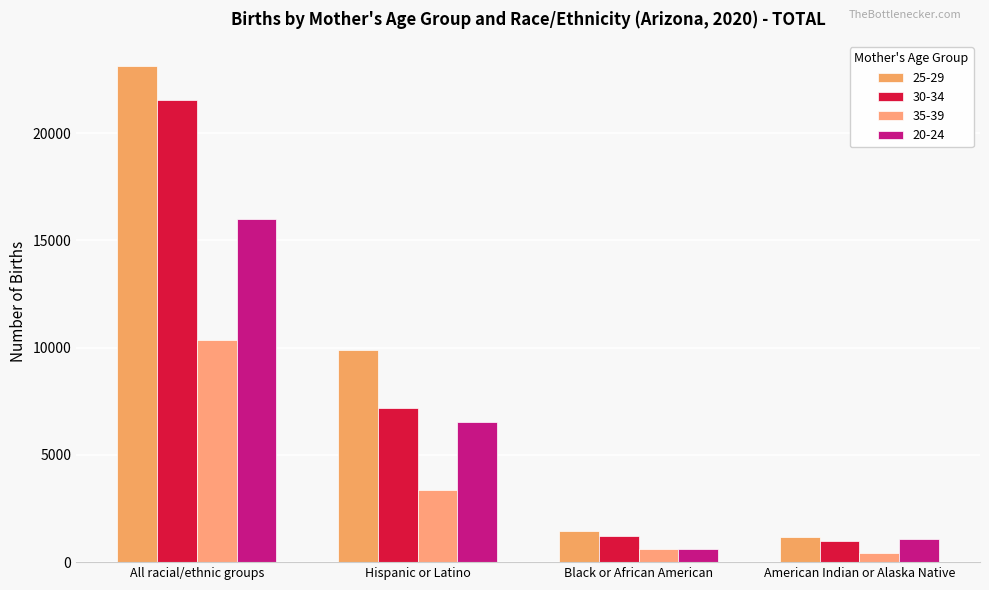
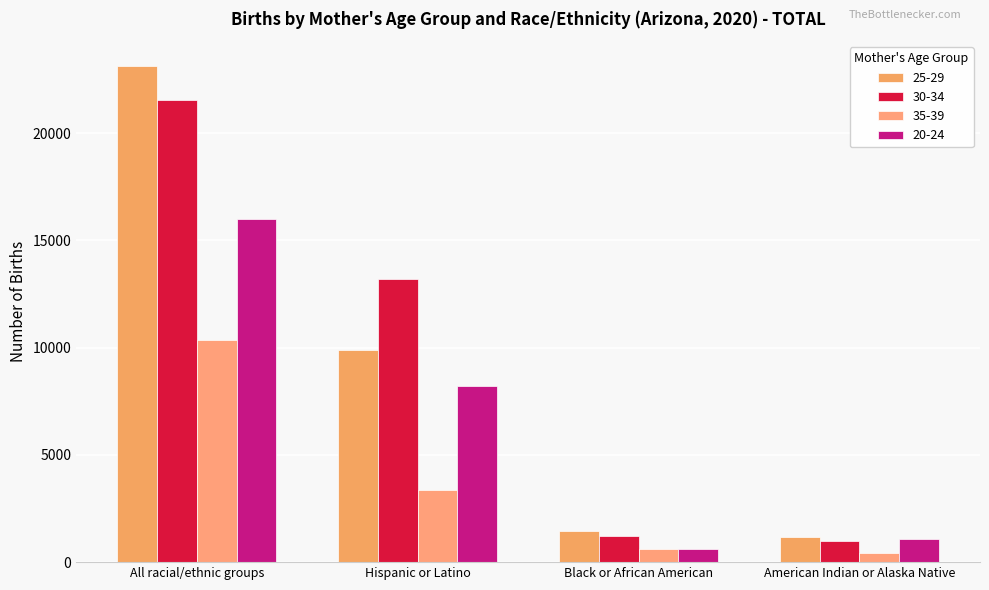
30-34, Hispanic or Latino: 7200 -> 13200
20-24, Hispanic or Latino: 6500 -> 8200
